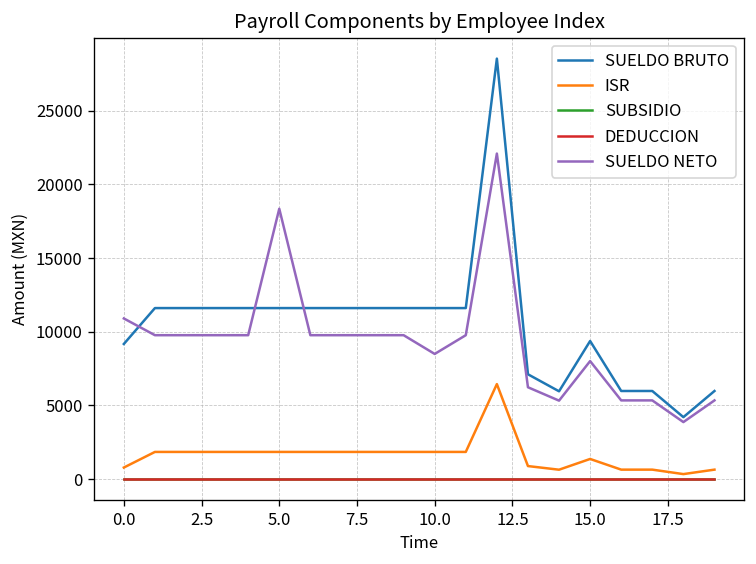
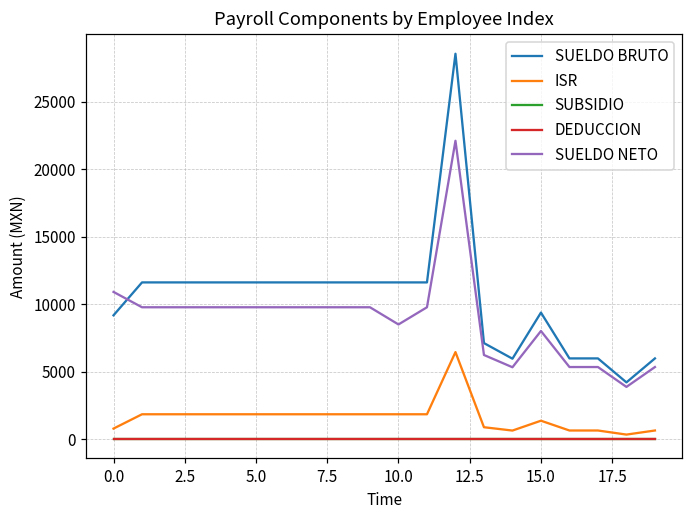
SUELDO NETO, 5.0: 18400 -> 9800
